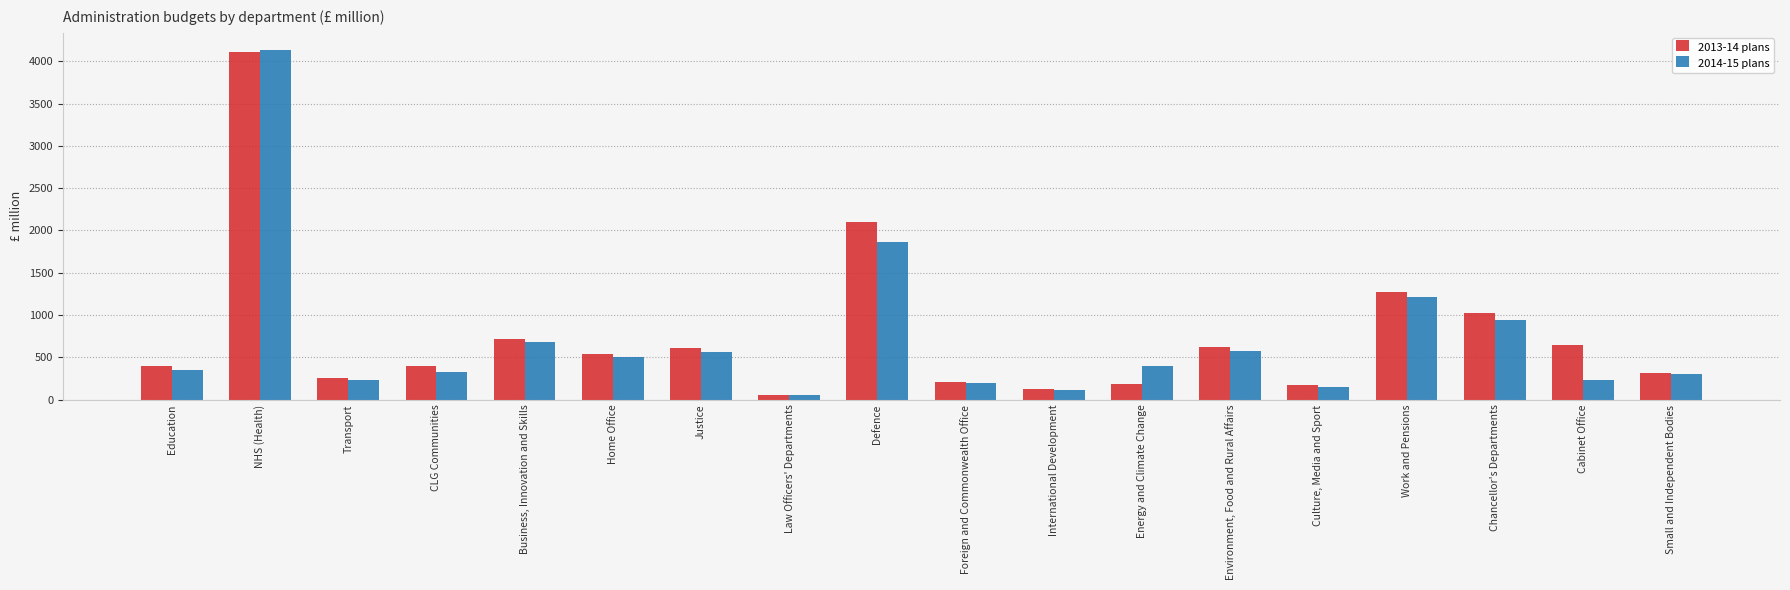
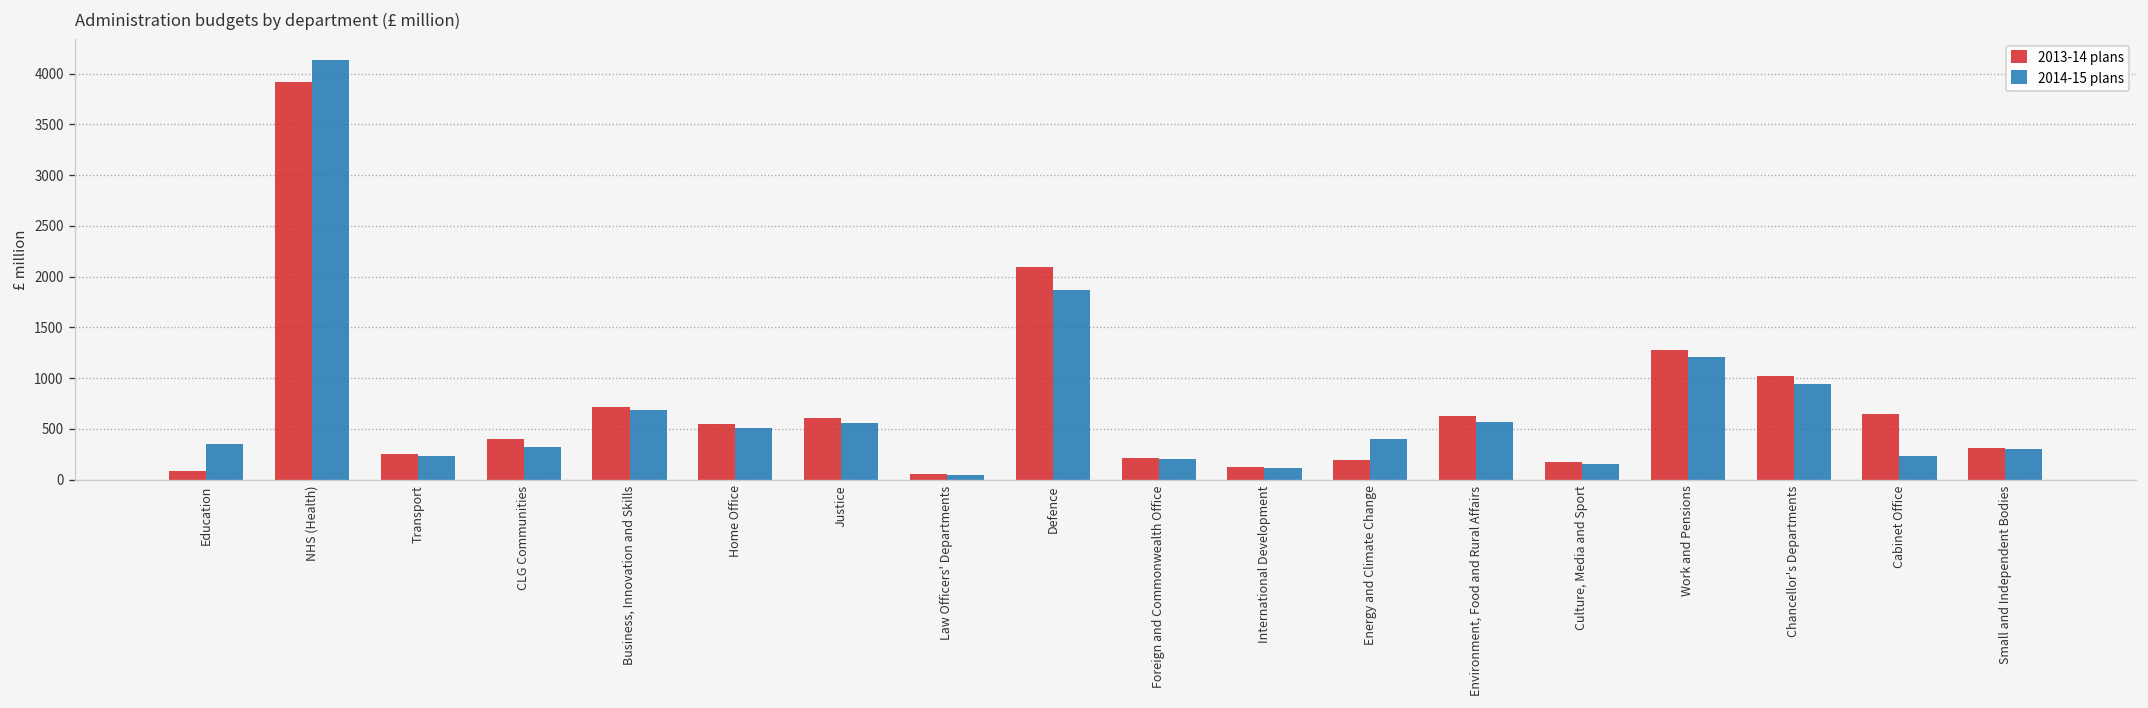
2013-14 plans, Education: 400 -> 100
2013-14 plans, NHS (Health): 4100 -> 3900
